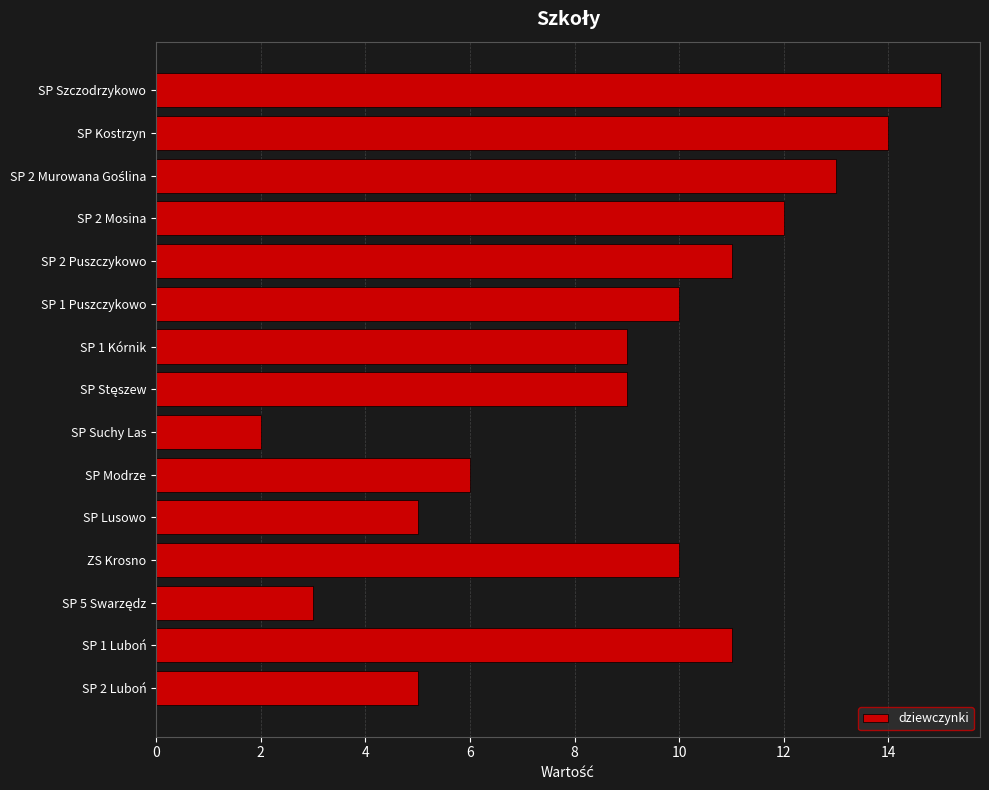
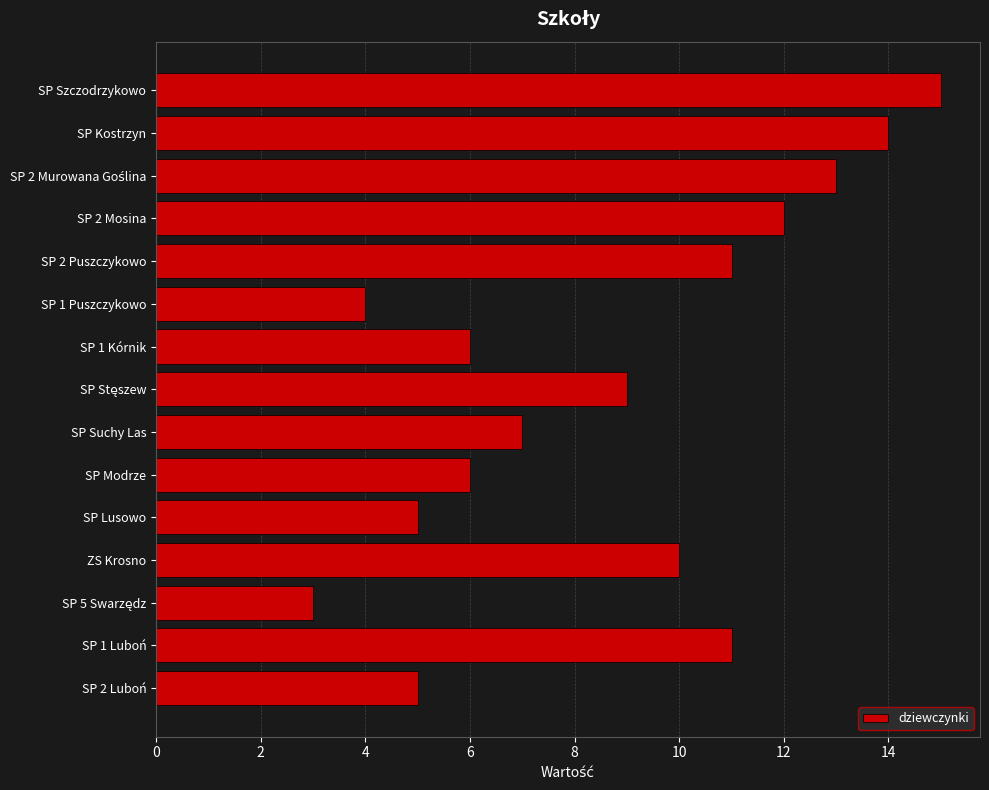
SP 1 Puszczykowo: 10 -> 4
SP 1 Kórnik: 9 -> 6
SP Suchy Las: 2 -> 7
